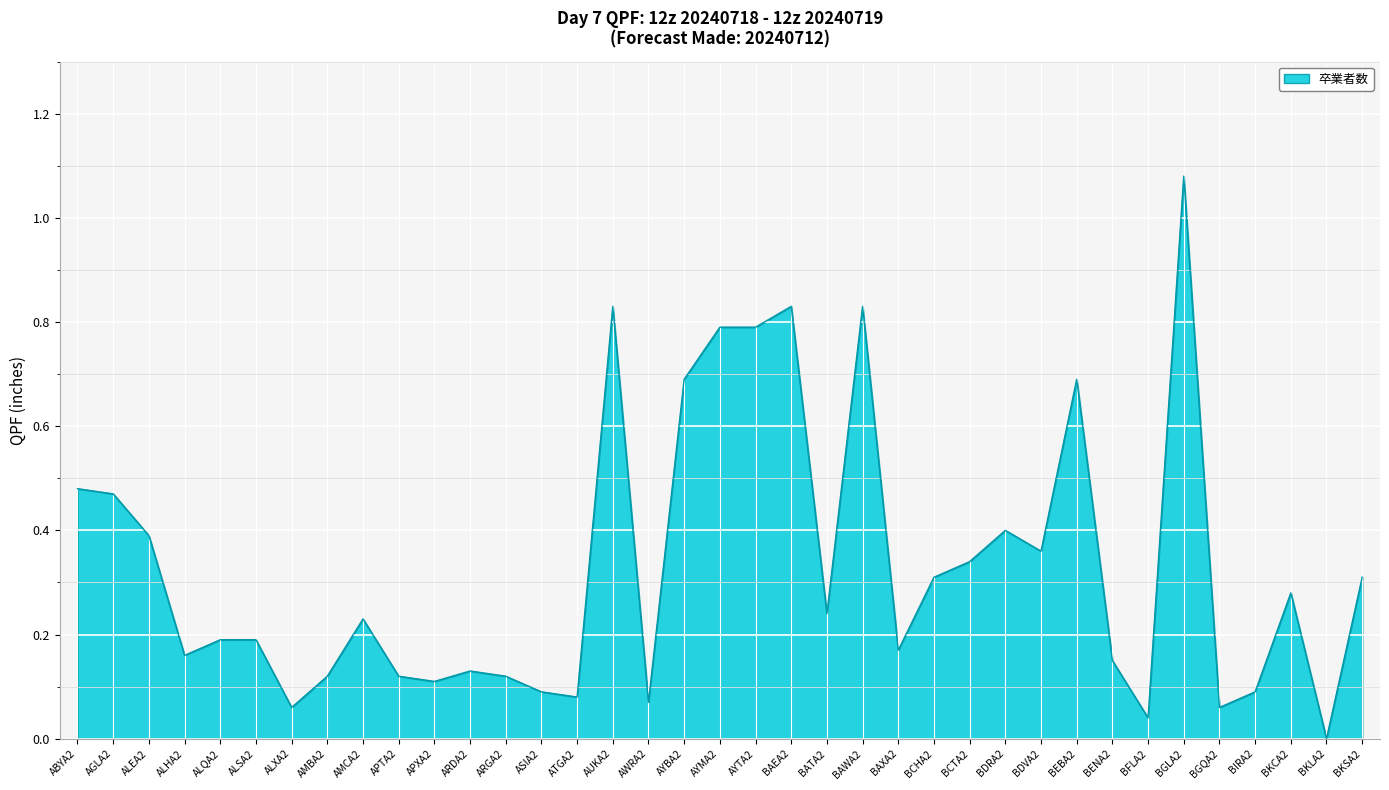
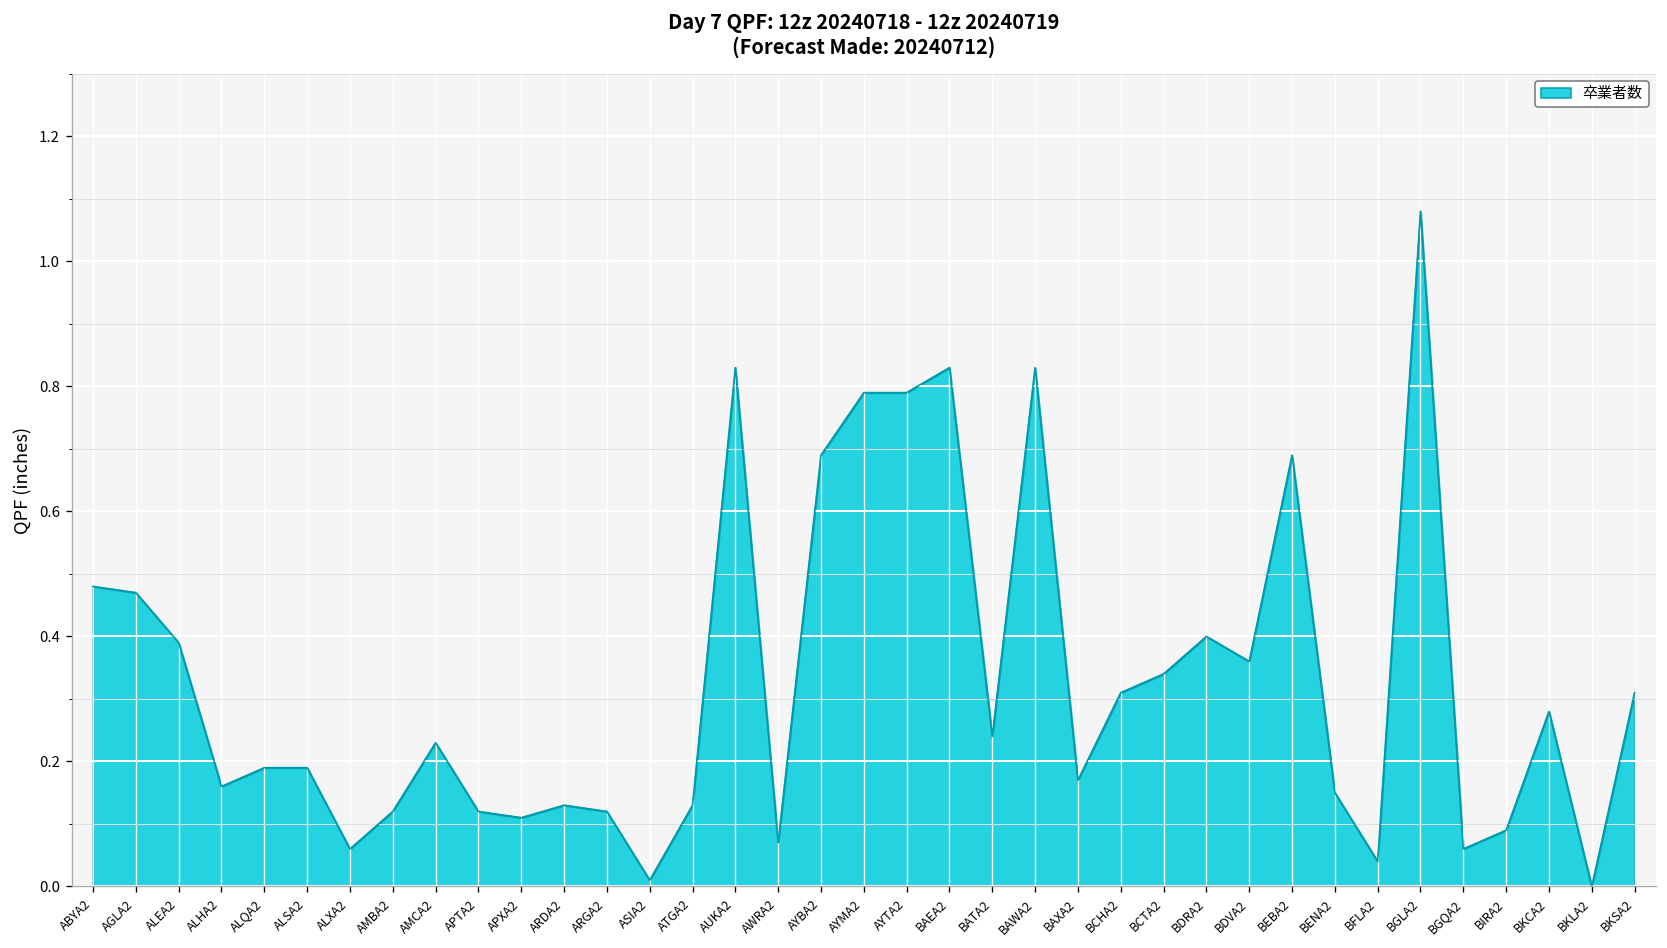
ASIA2: 0.09 -> 0.01
ATGA2: 0.08 -> 0.13
